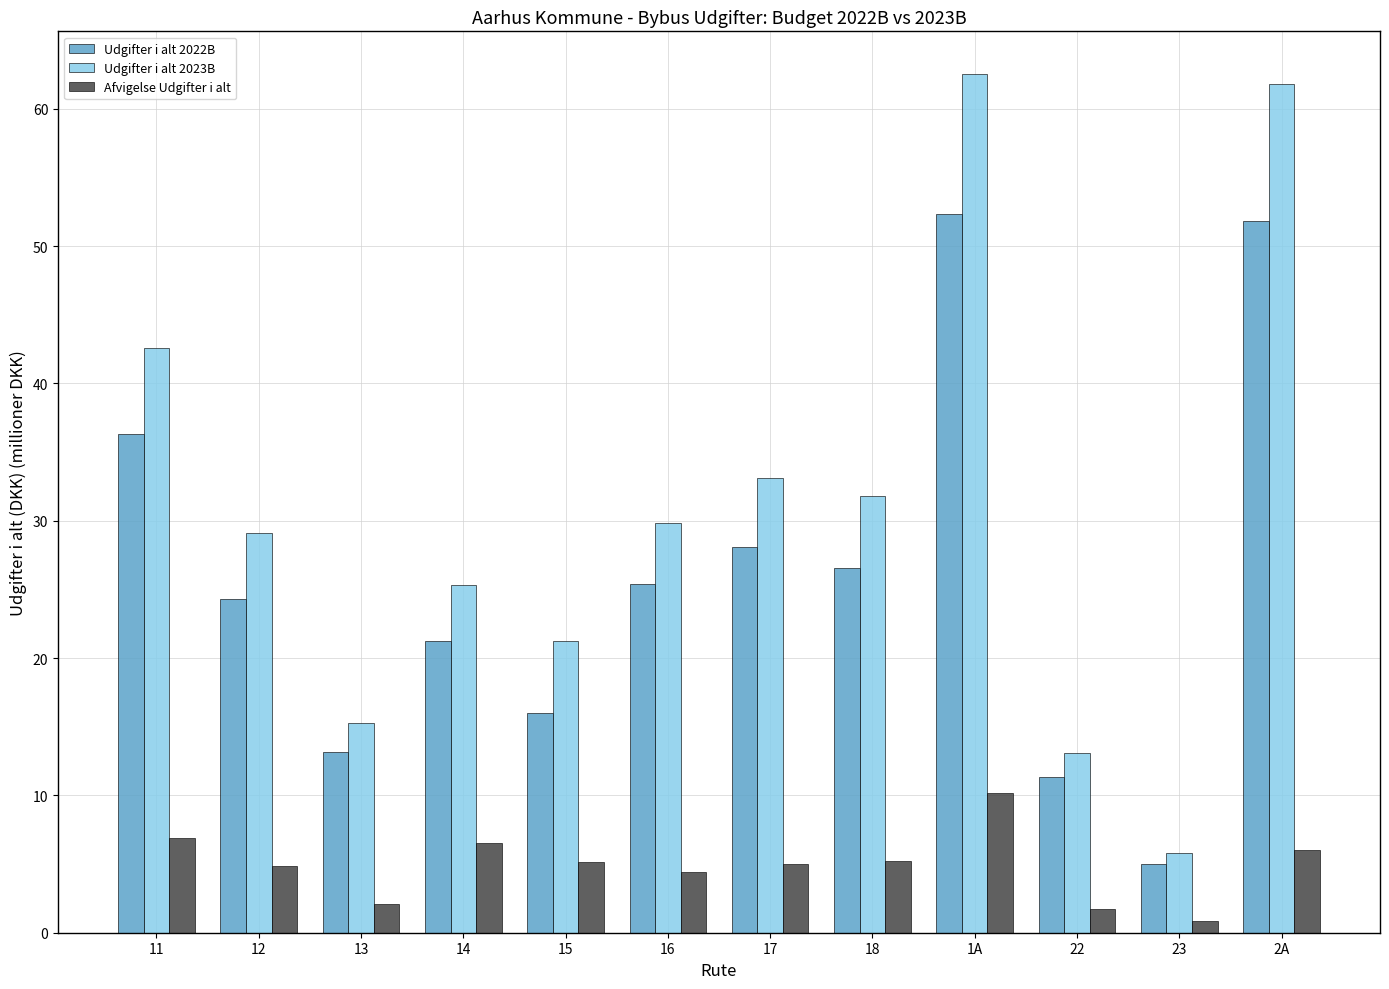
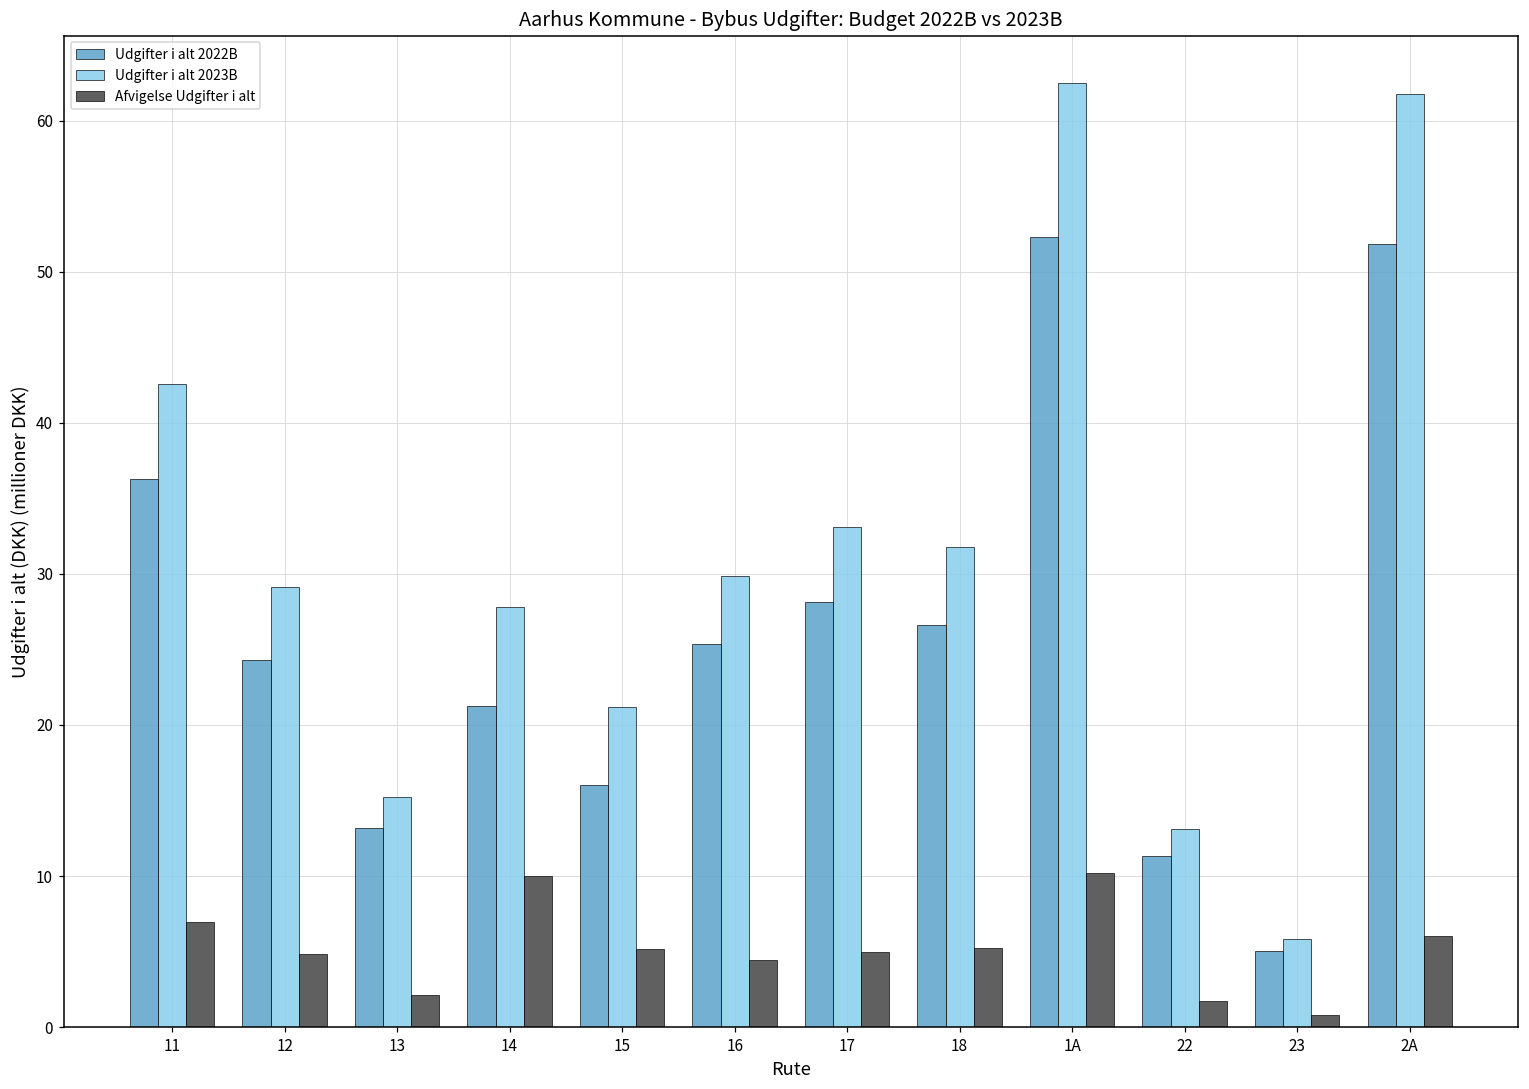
Udgifter i alt 2023B, 14: 25.3 -> 27.8
Afvigelse Udgifter i alt, 14: 6.6 -> 10.0
